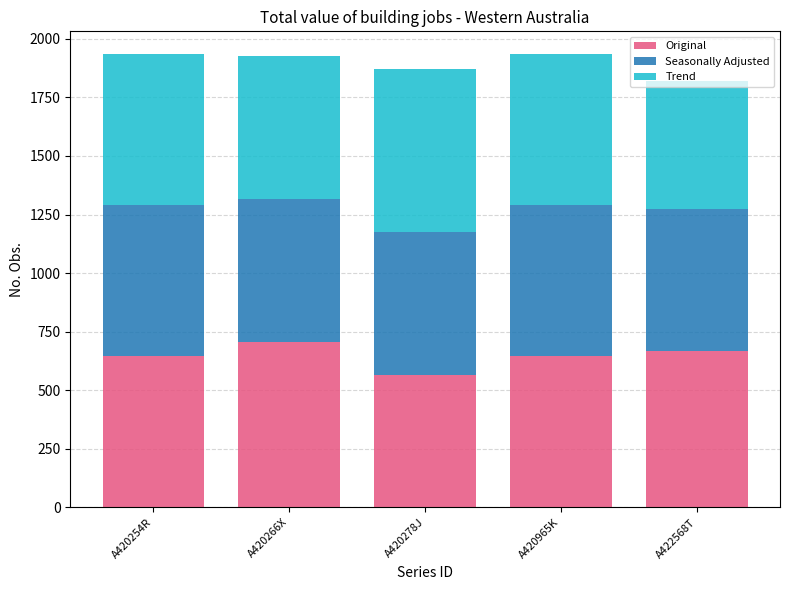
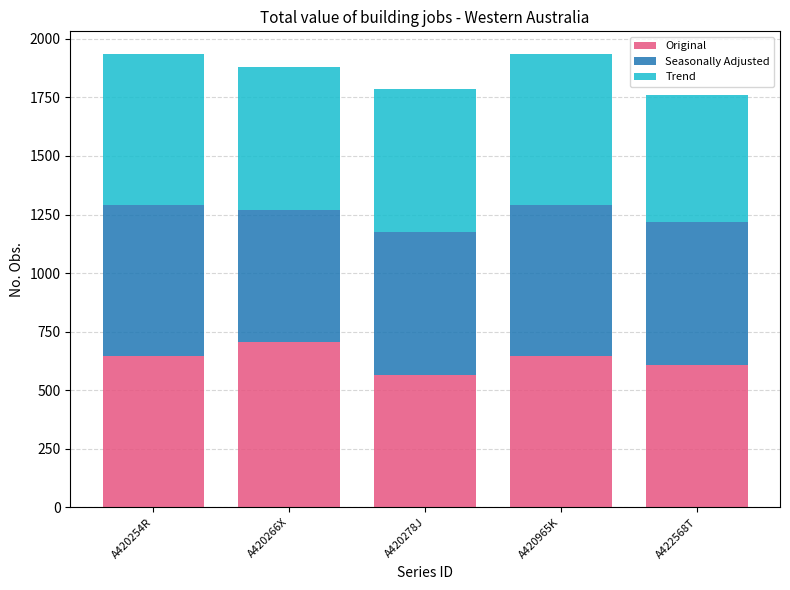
Seasonally Adjusted, A420266X: 610 -> 560
Trend, A420278J: 690 -> 610
Original, A422568T: 670 -> 610
